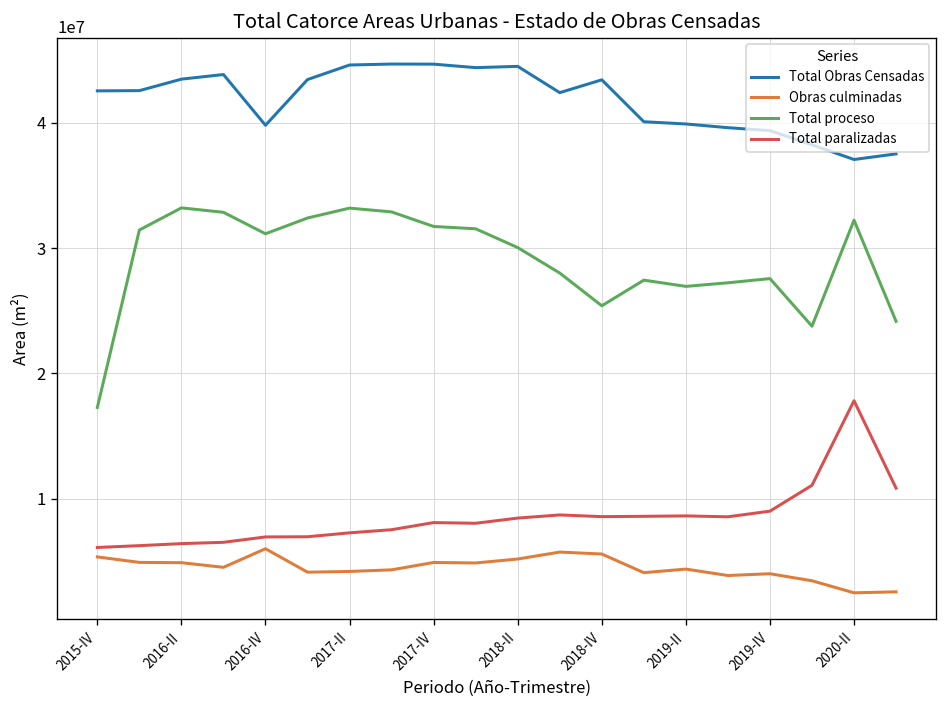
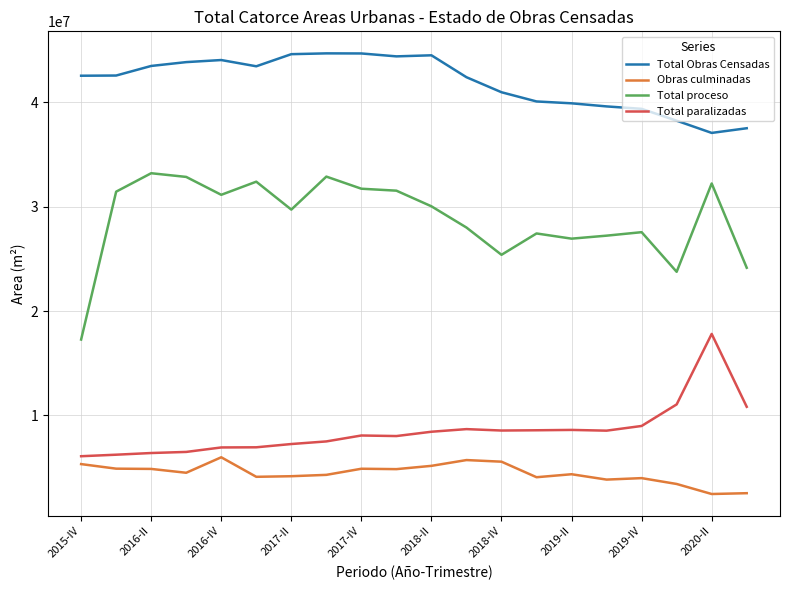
Total Obras Censadas, 2016-IV: 39800000 -> 44100000
Total proceso, 2017-II: 33200000 -> 29700000
Total Obras Censadas, 2018-IV: 43400000 -> 41000000
